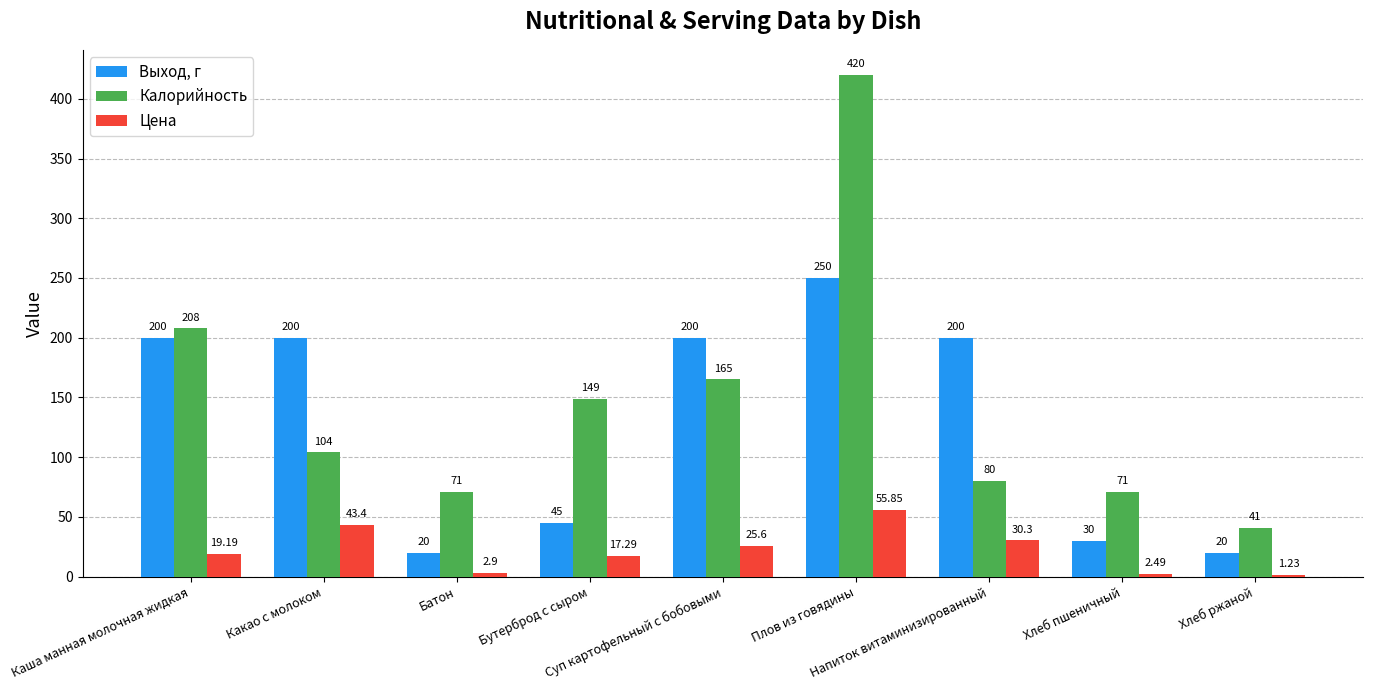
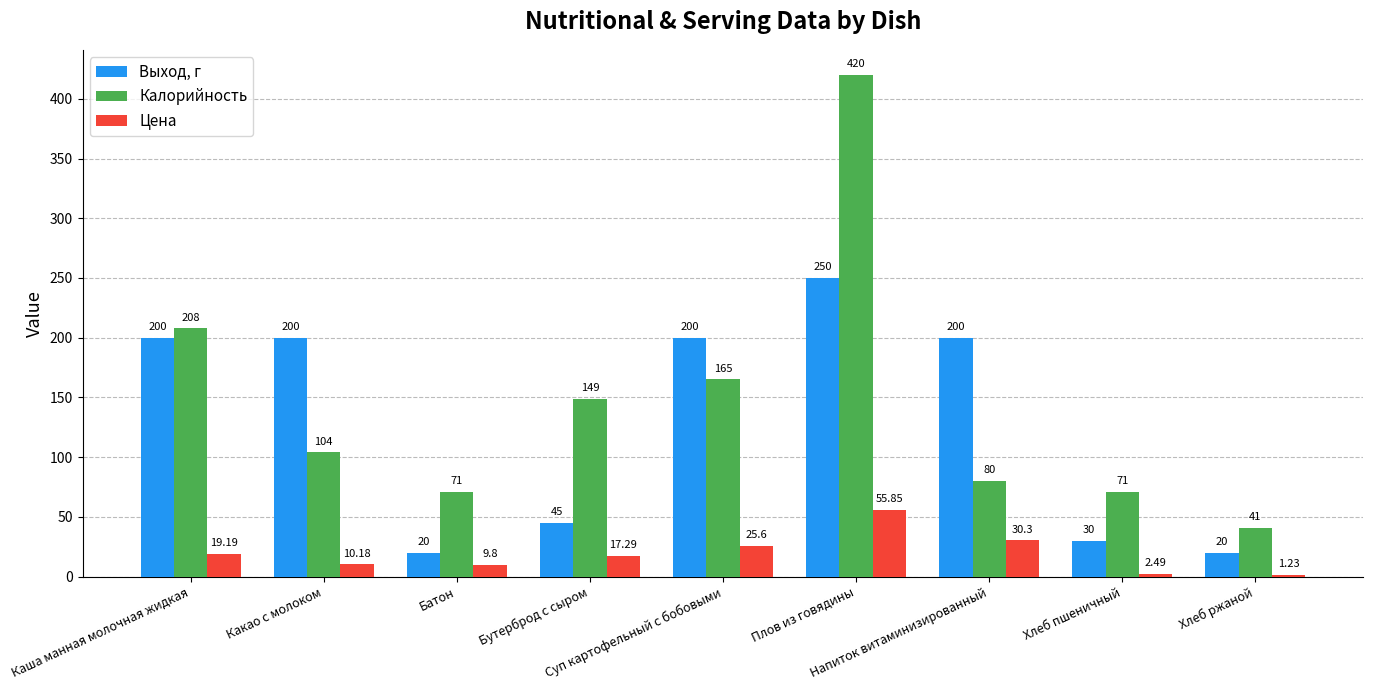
Цена, Какао с молоком: 43.4 -> 10.18
Цена, Батон: 2.9 -> 9.8
